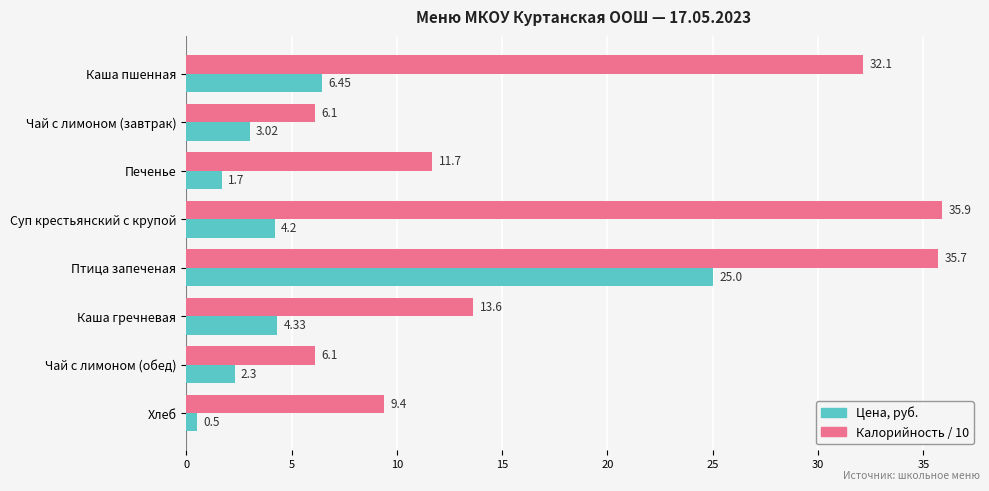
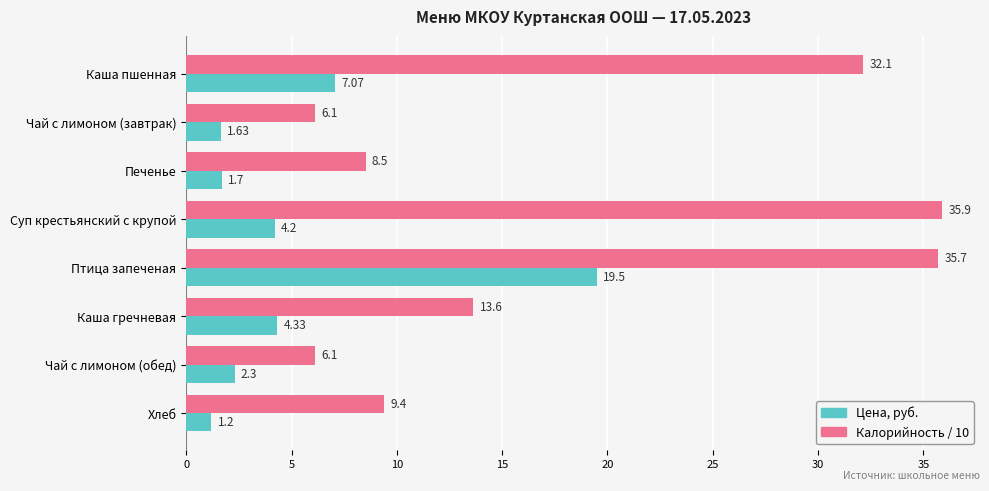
Цена, руб., Каша пшенная: 6.45 -> 7.07
Цена, руб., Чай с лимоном (завтрак): 3.02 -> 1.63
Калорийность / 10, Печенье: 11.7 -> 8.5
Цена, руб., Птица запеченая: 25.0 -> 19.5
Цена, руб., Хлеб: 0.5 -> 1.2
